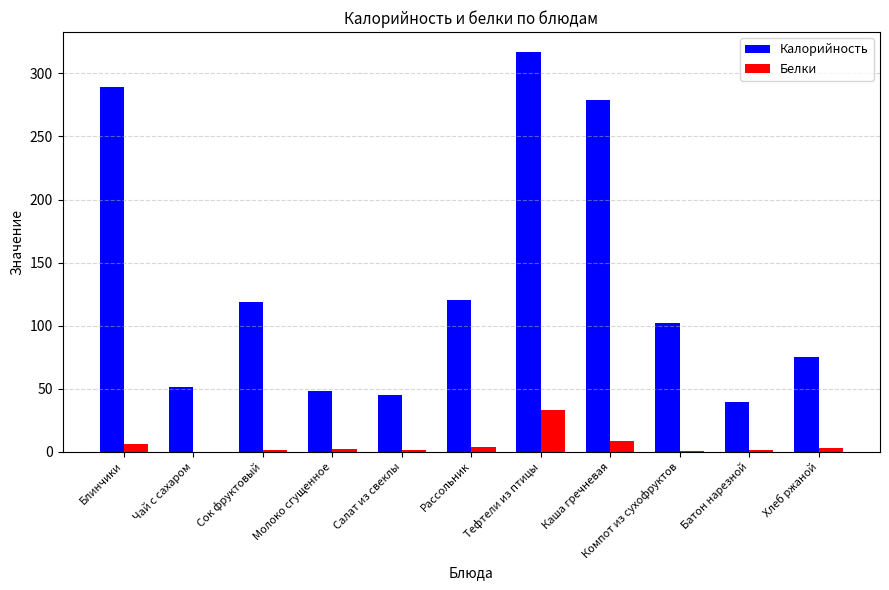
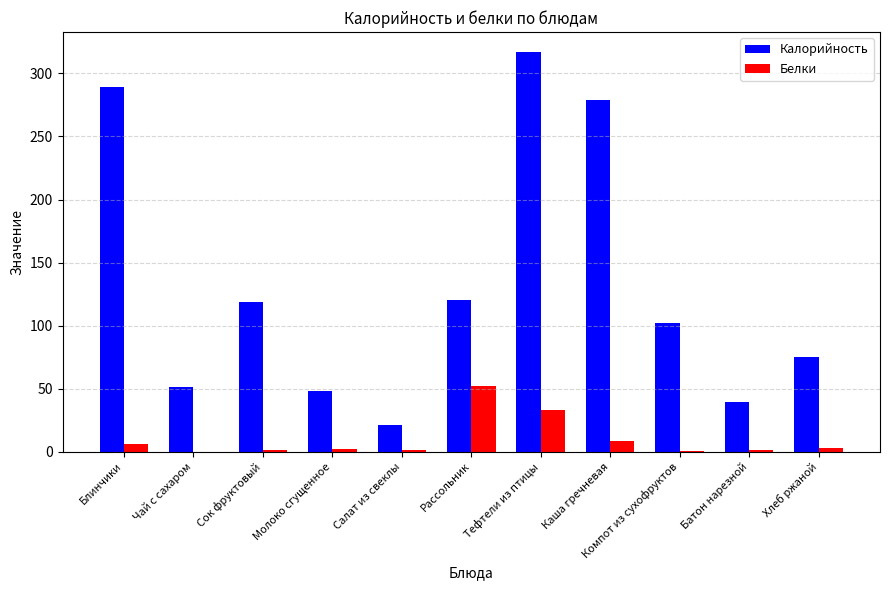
Калорийность, Салат из свеклы: 45 -> 21
Белки, Рассольник: 4 -> 52
